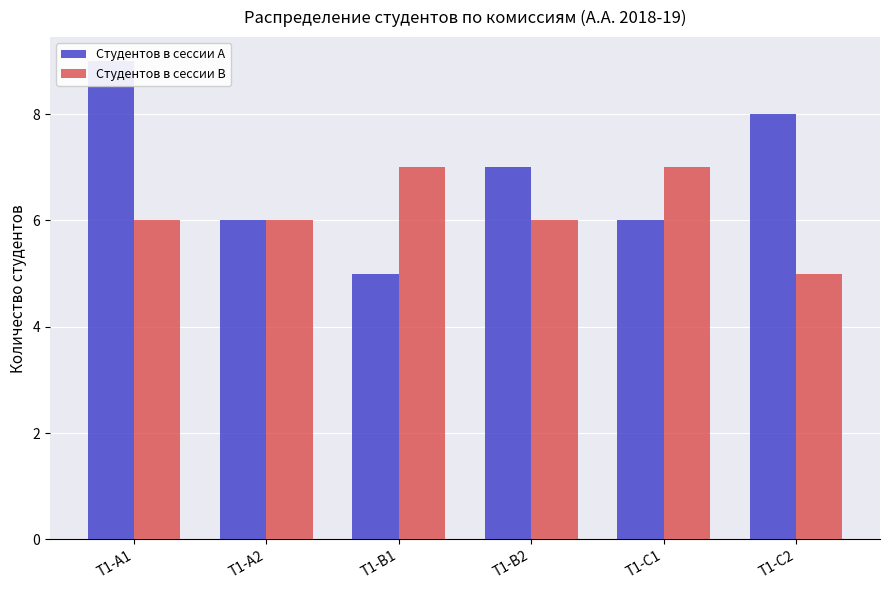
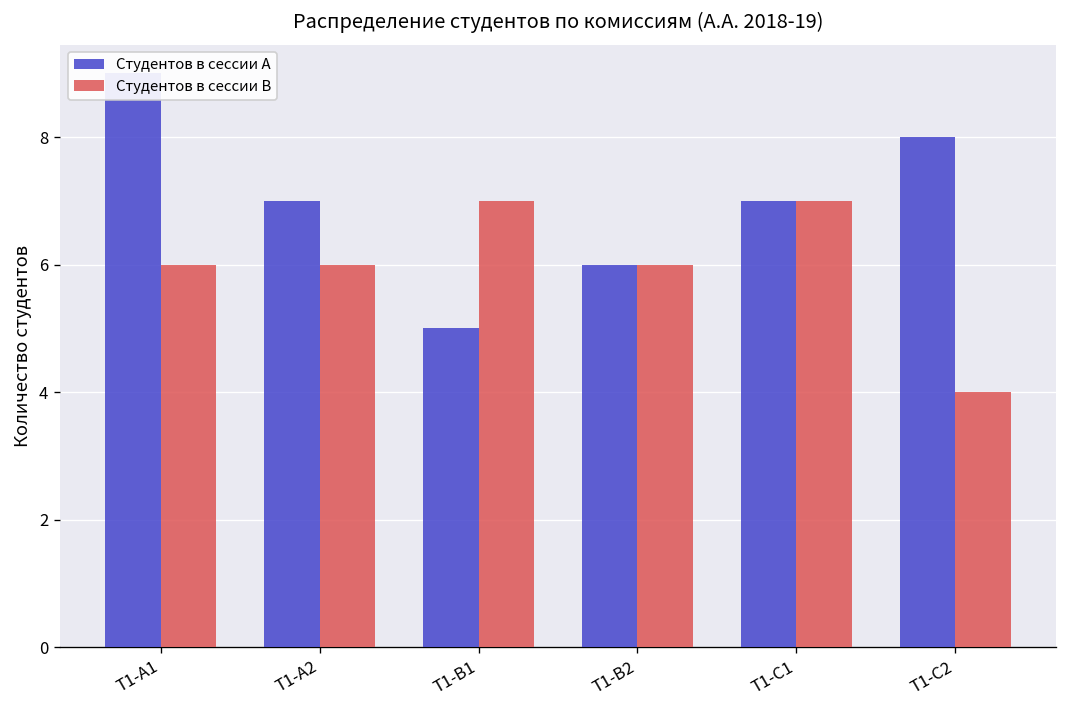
Студентов в сессии A, T1-A2: 6 -> 7
Студентов в сессии A, T1-B2: 7 -> 6
Студентов в сессии A, T1-C1: 6 -> 7
Студентов в сессии B, T1-C2: 5 -> 4
